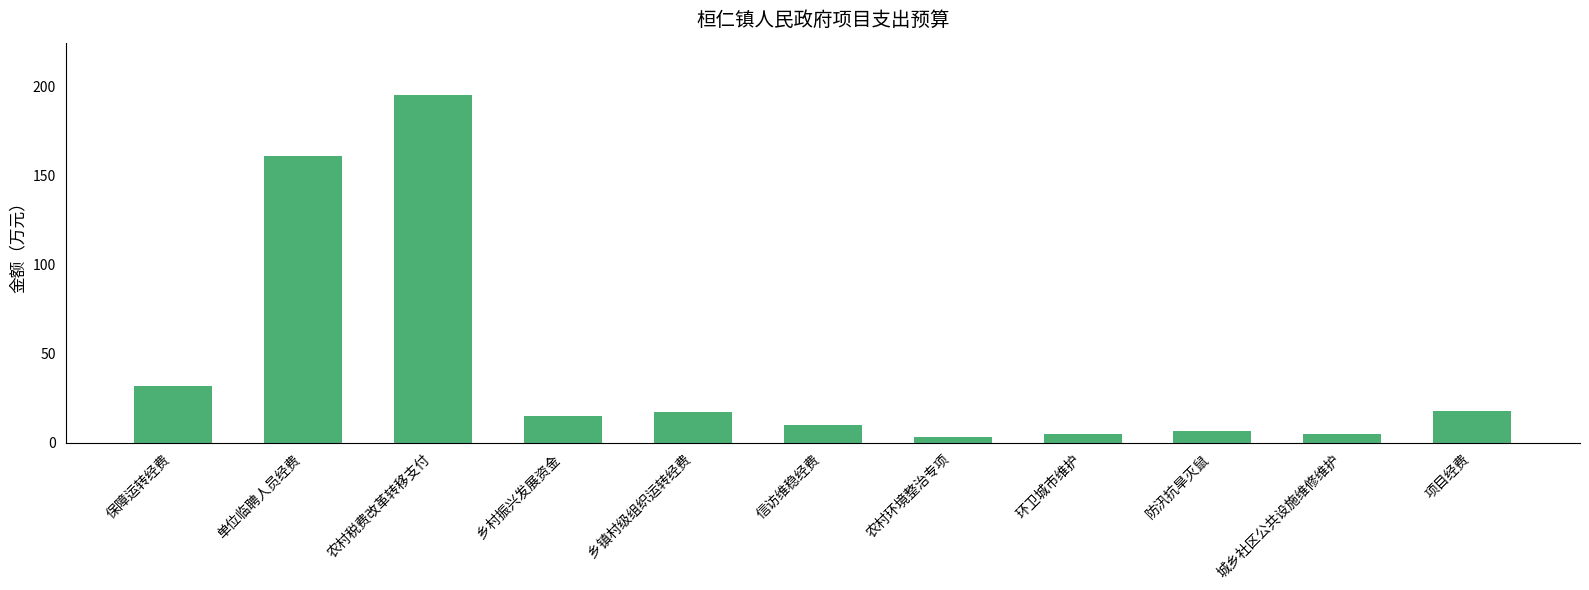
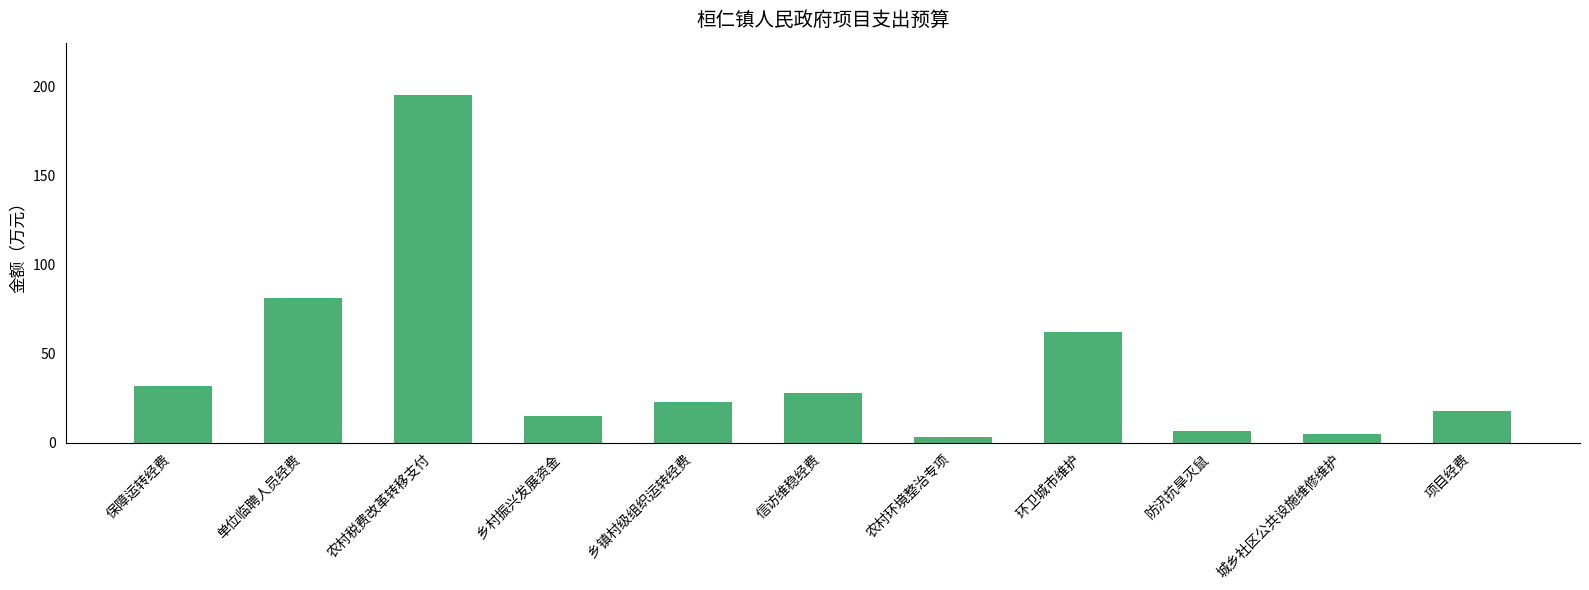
单位临聘人员经费: 161 -> 81
乡镇村级组织运转经费: 17 -> 23
信访维稳经费: 10 -> 28
环卫城市维护: 5 -> 62
